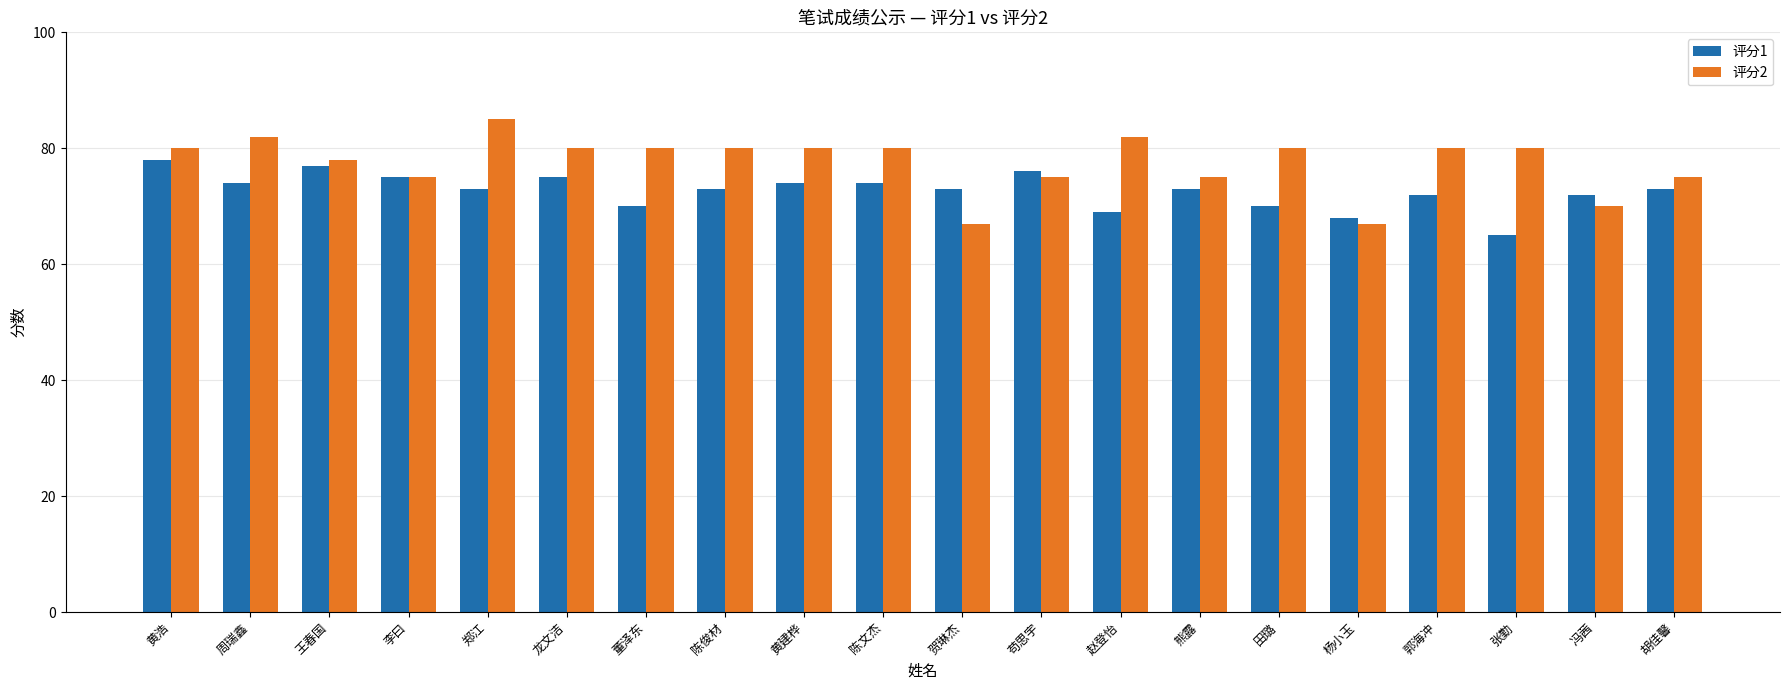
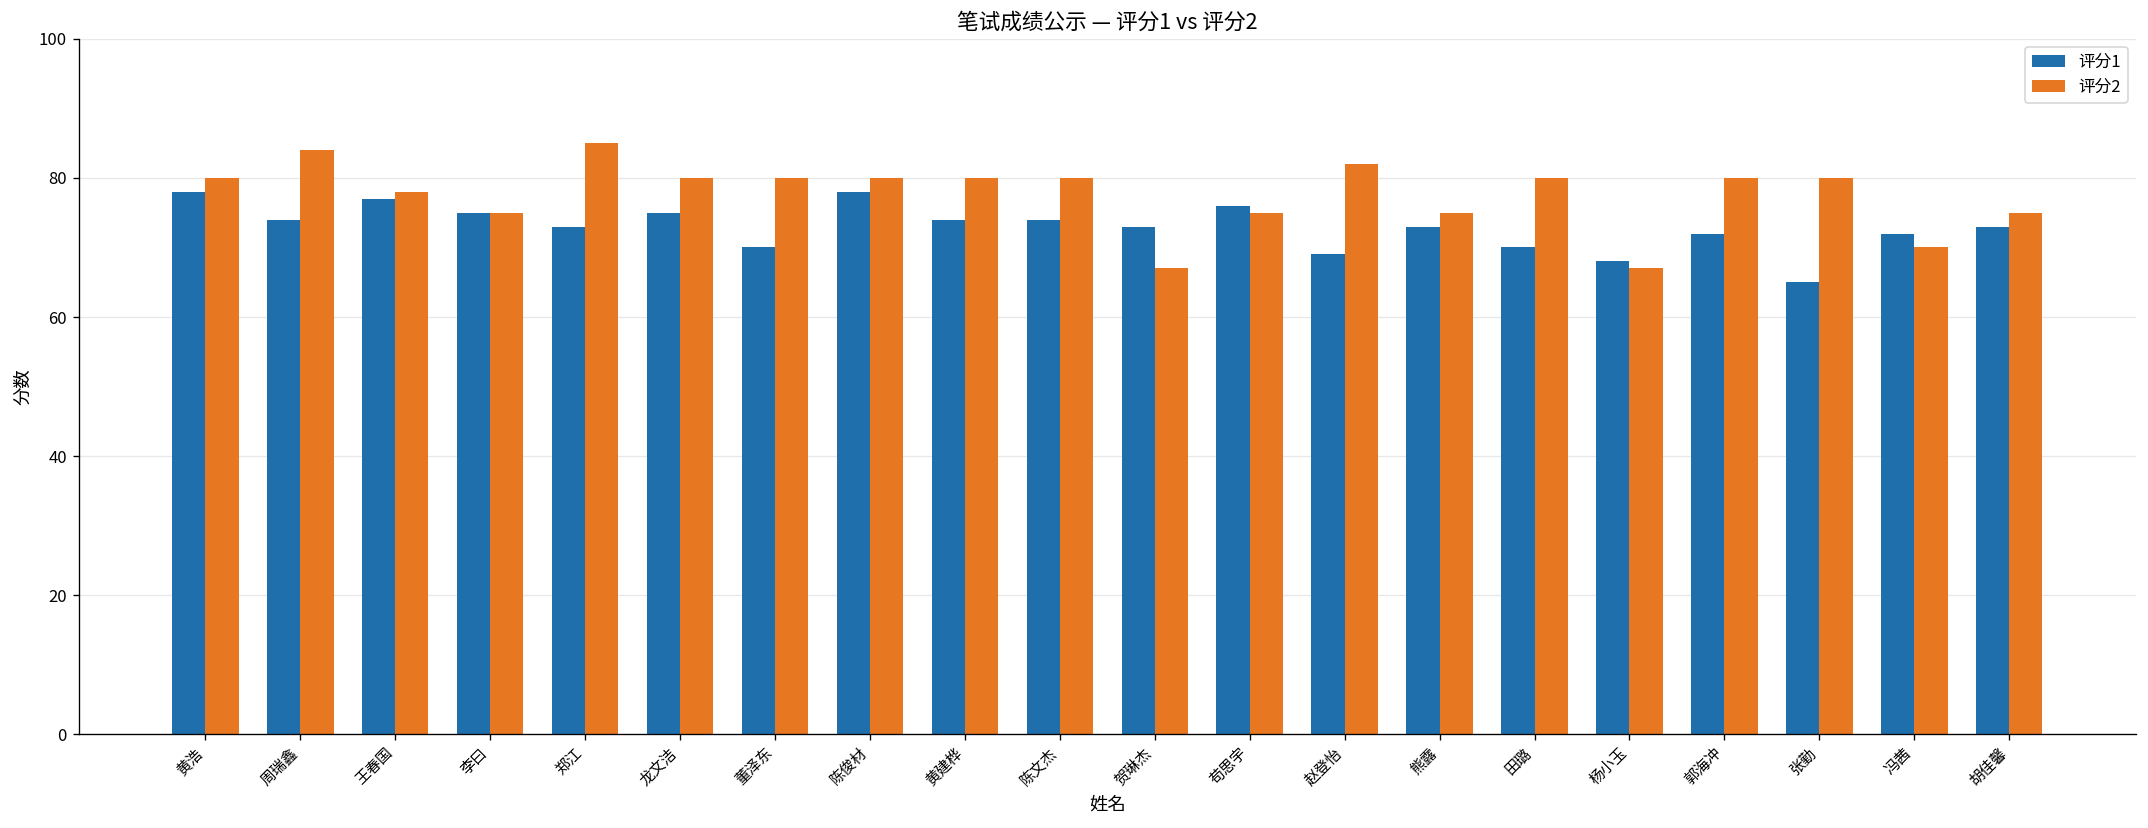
评分2, 周瑞鑫: 82 -> 84
评分1, 陈俊材: 73 -> 78
